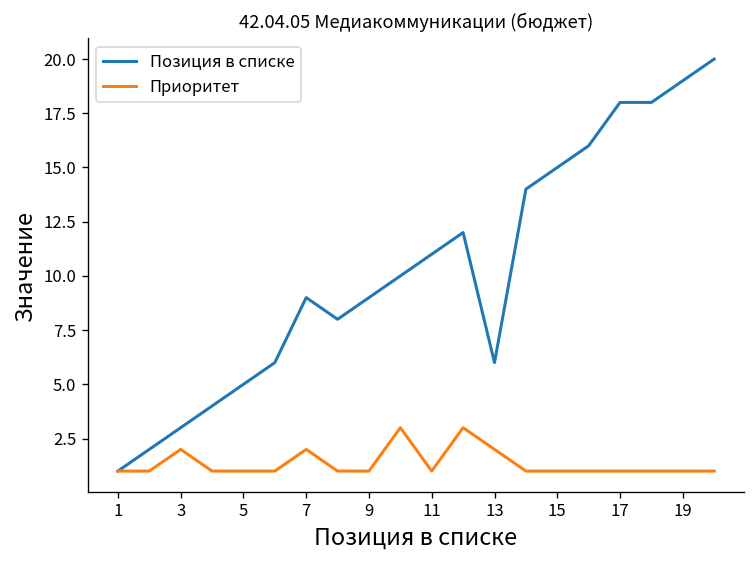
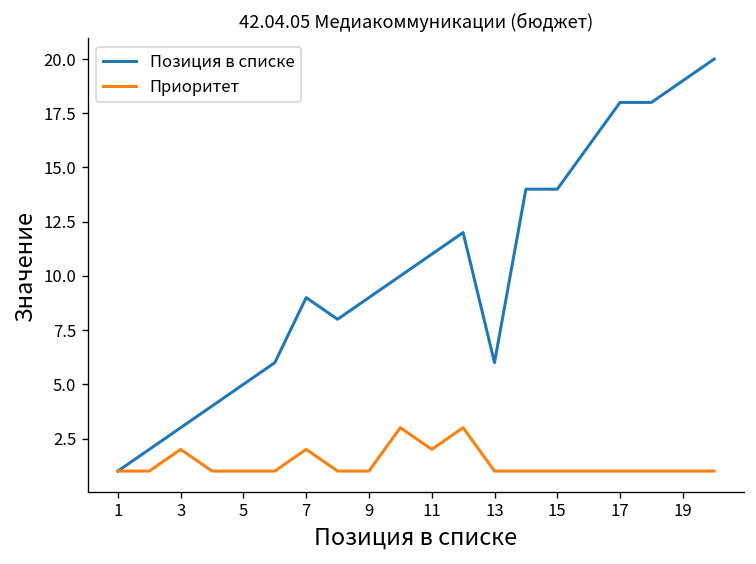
Приоритет, 11: 1 -> 2
Приоритет, 13: 2 -> 1
Позиция в списке, 15: 15 -> 14
